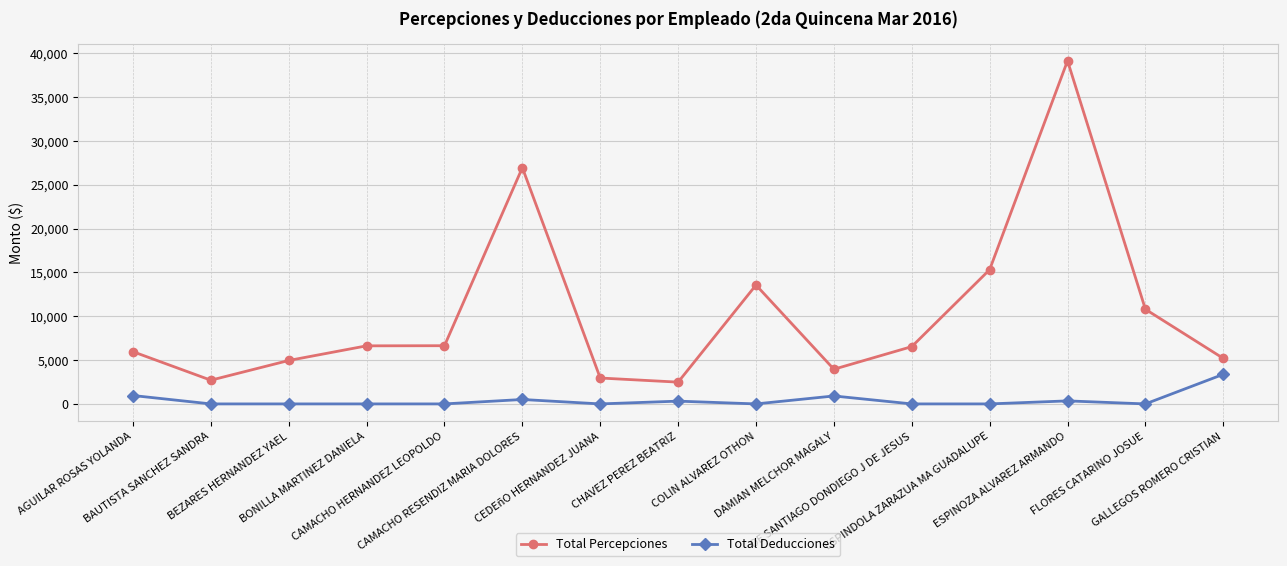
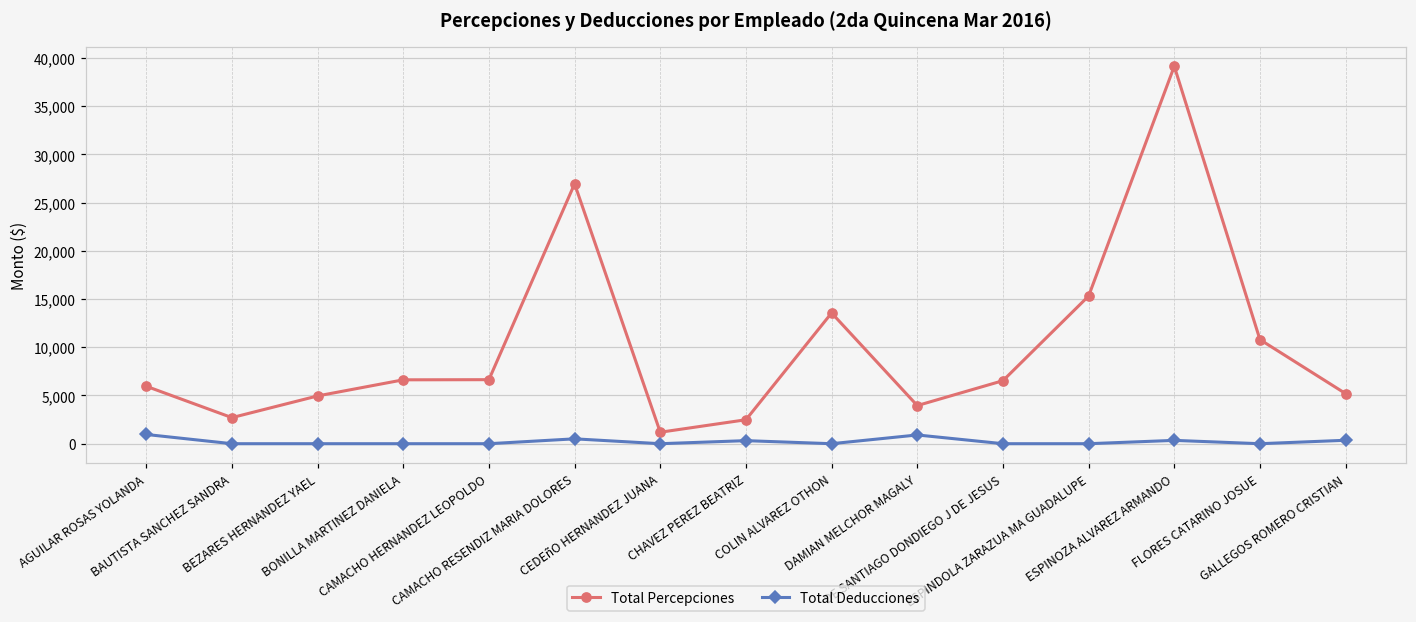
Total Percepciones, CEDEñO HERNANDEZ JUANA: 3,000 -> 1,000
Total Deducciones, GALLEGOS ROMERO CRISTIAN: 3,000 -> 0
